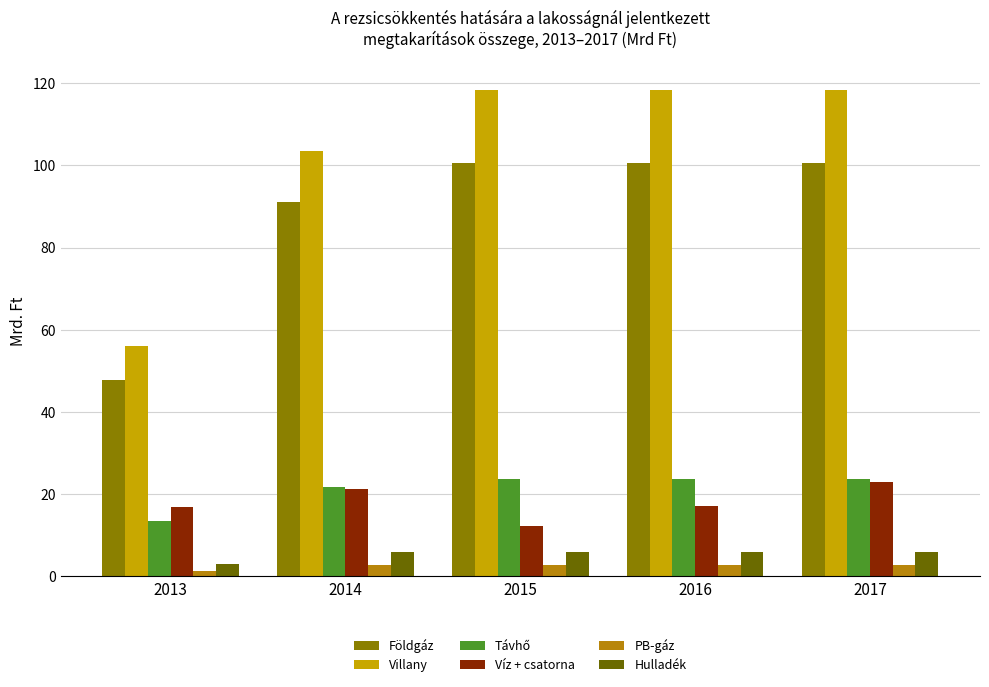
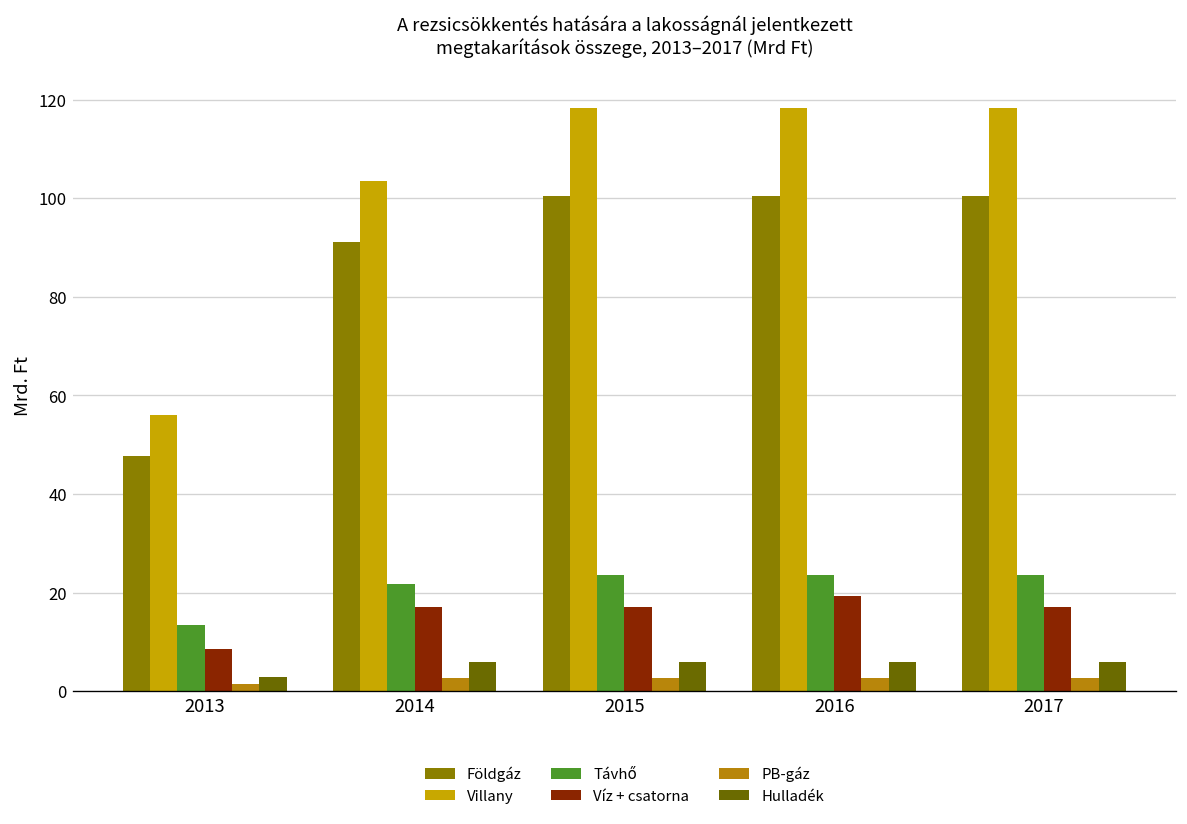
Víz + csatorna, 2013: 17 -> 9
Víz + csatorna, 2014: 21 -> 17
Víz + csatorna, 2015: 12 -> 17
Víz + csatorna, 2016: 17 -> 19
Víz + csatorna, 2017: 23 -> 17
